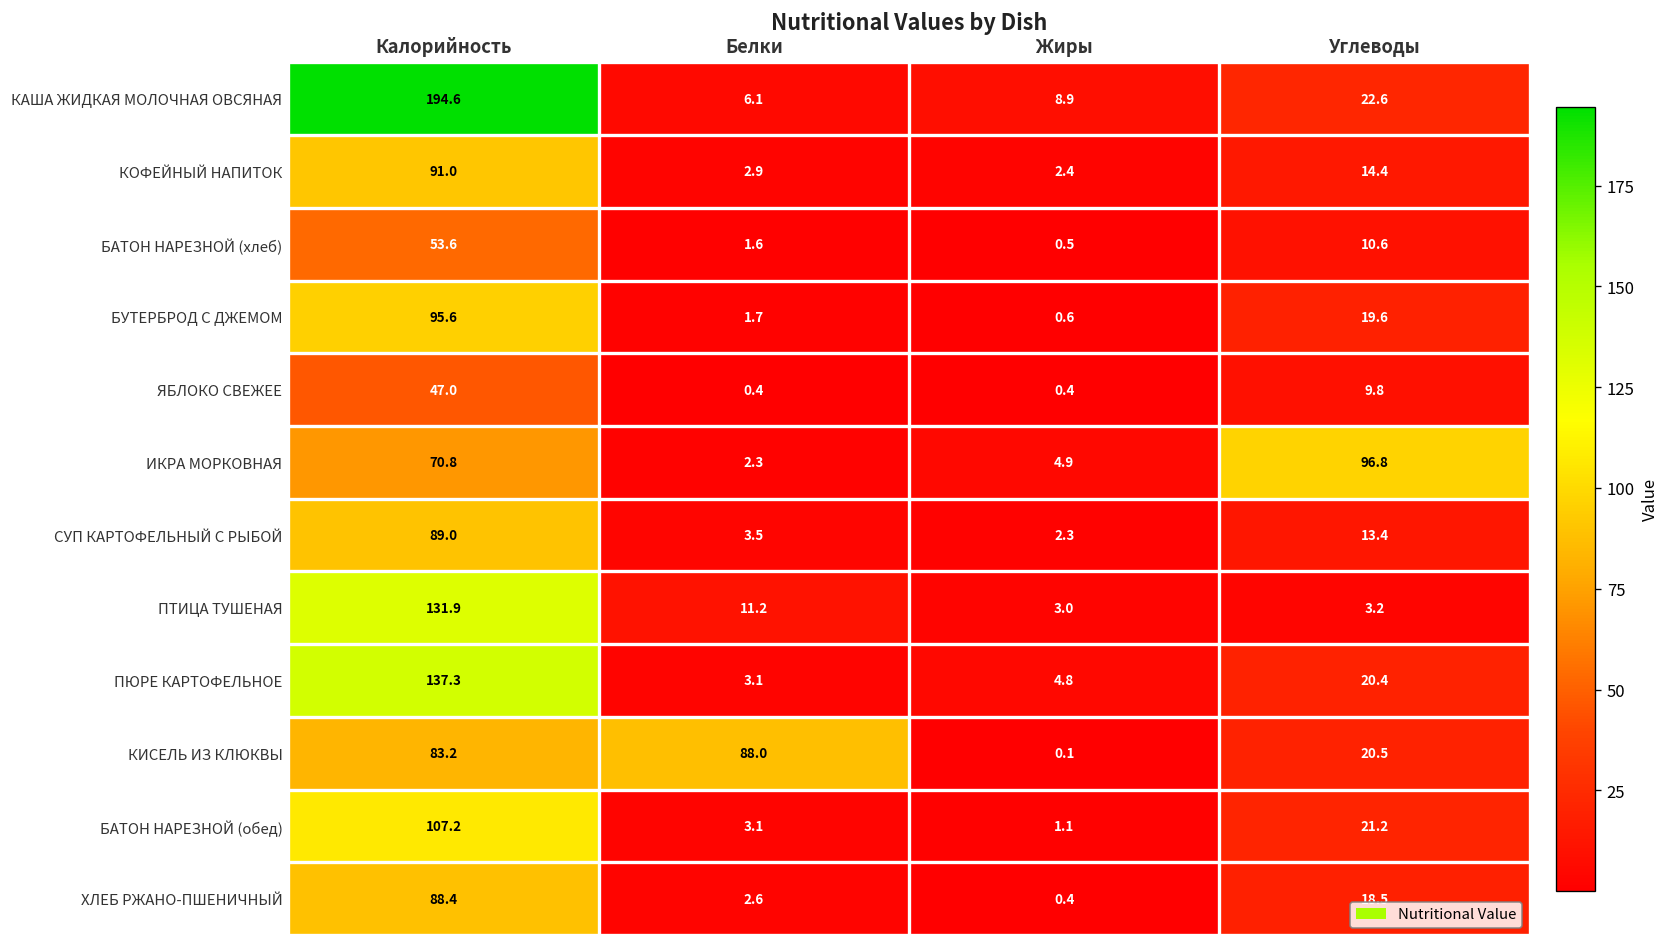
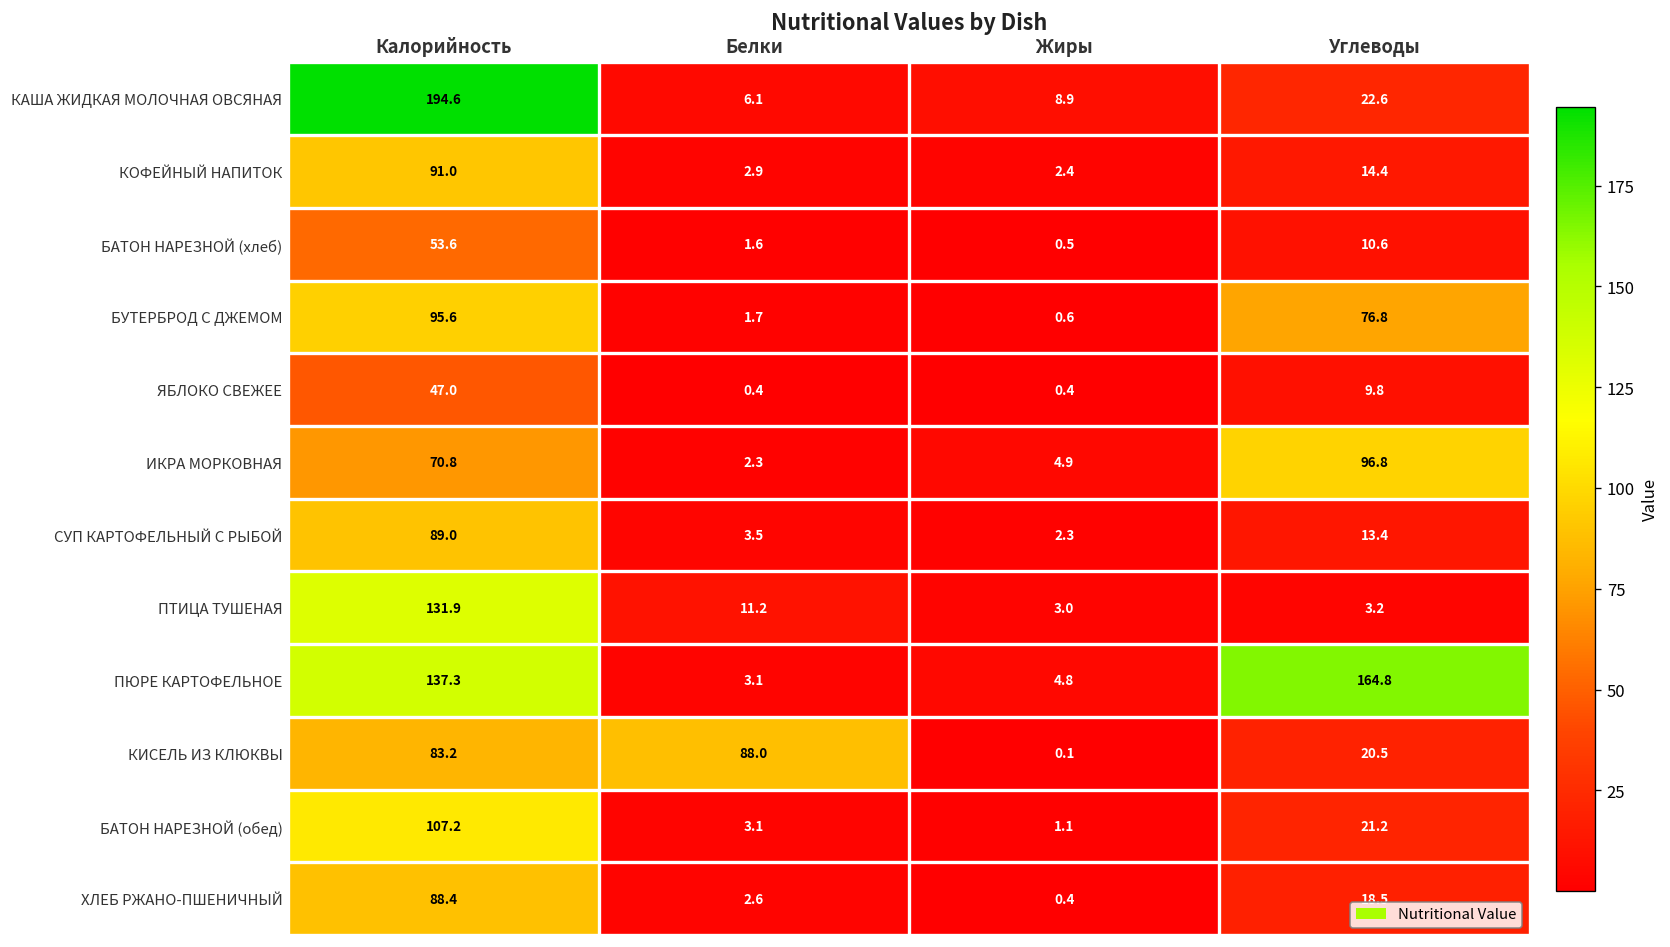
БУТЕРБРОД С ДЖЕМОМ, Углеводы: 19.6 -> 76.8
ПЮРЕ КАРТОФЕЛЬНОЕ, Углеводы: 20.4 -> 164.8
